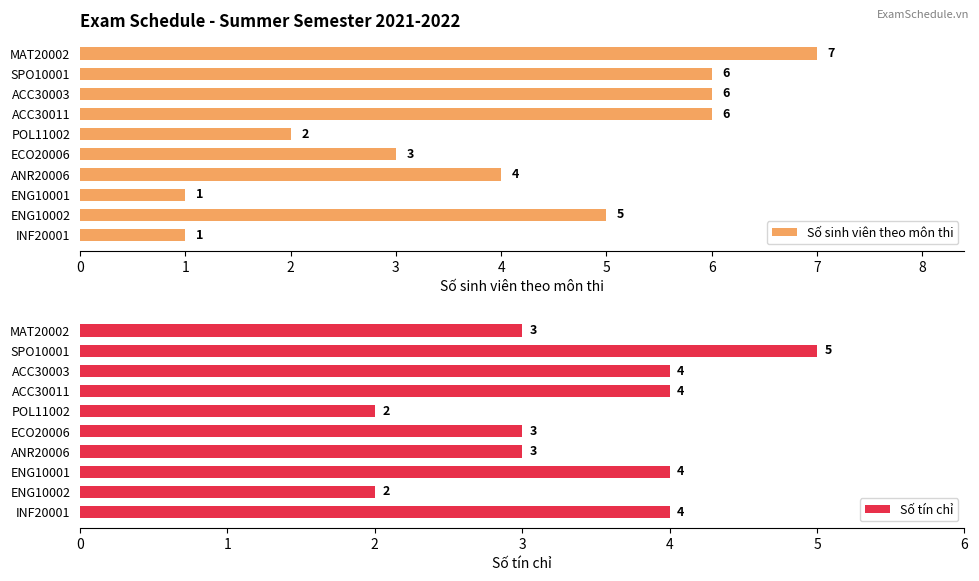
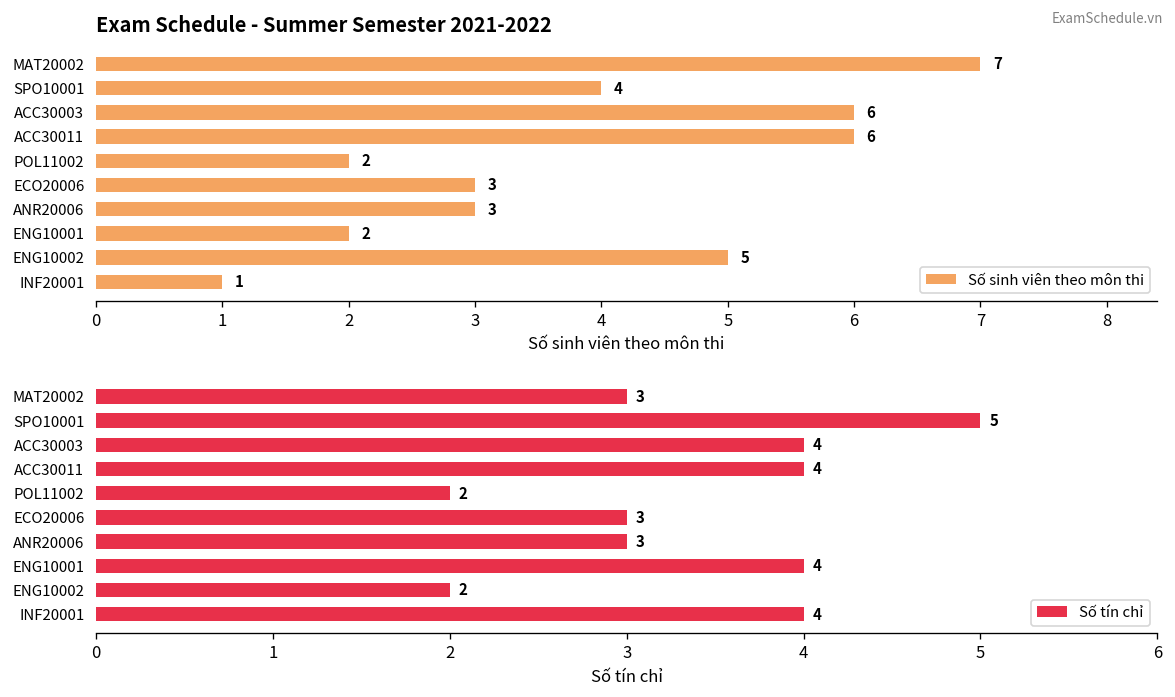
Exam Schedule - Summer Semester 2021-2022, SPO10001: 6 -> 4
Exam Schedule - Summer Semester 2021-2022, ANR20006: 4 -> 3
Exam Schedule - Summer Semester 2021-2022, ENG10001: 1 -> 2
